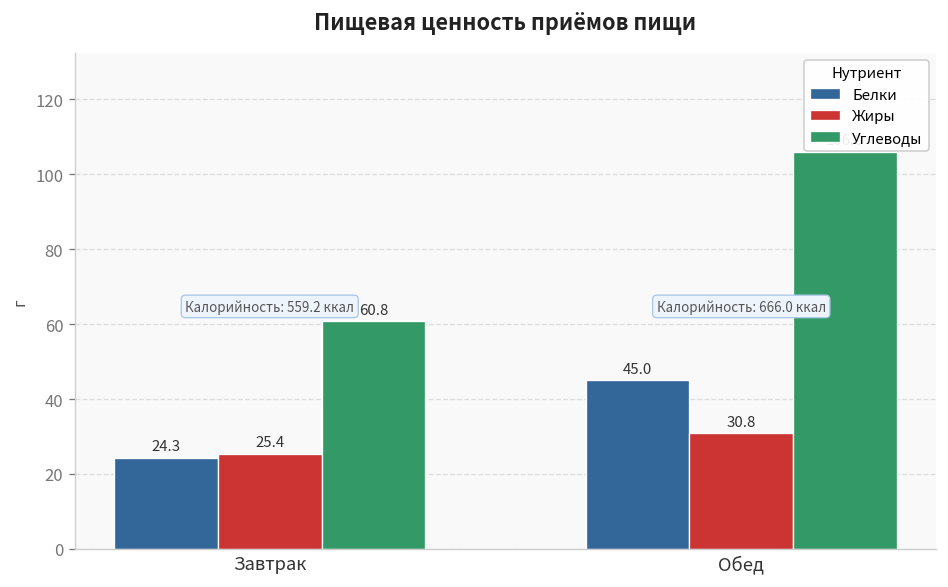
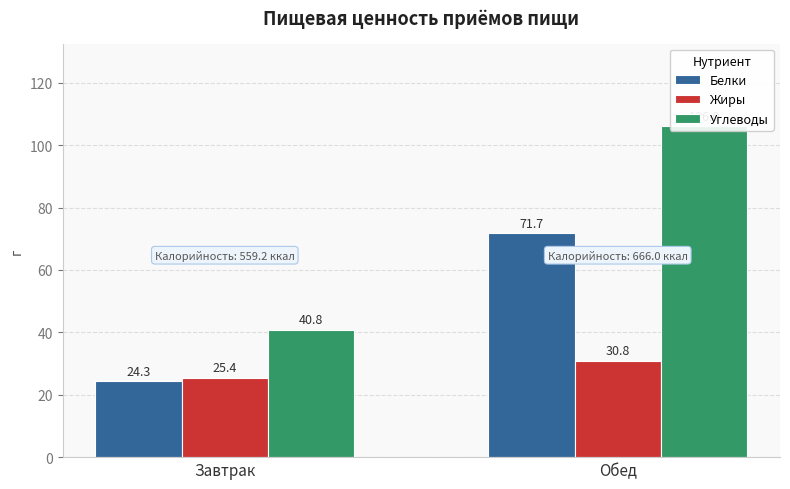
Углеводы, Завтрак: 60.8 -> 40.8
Белки, Обед: 45.0 -> 71.7
